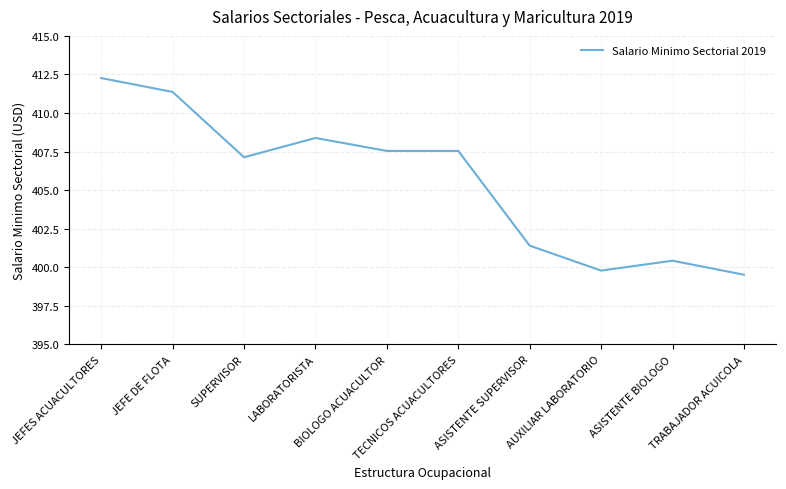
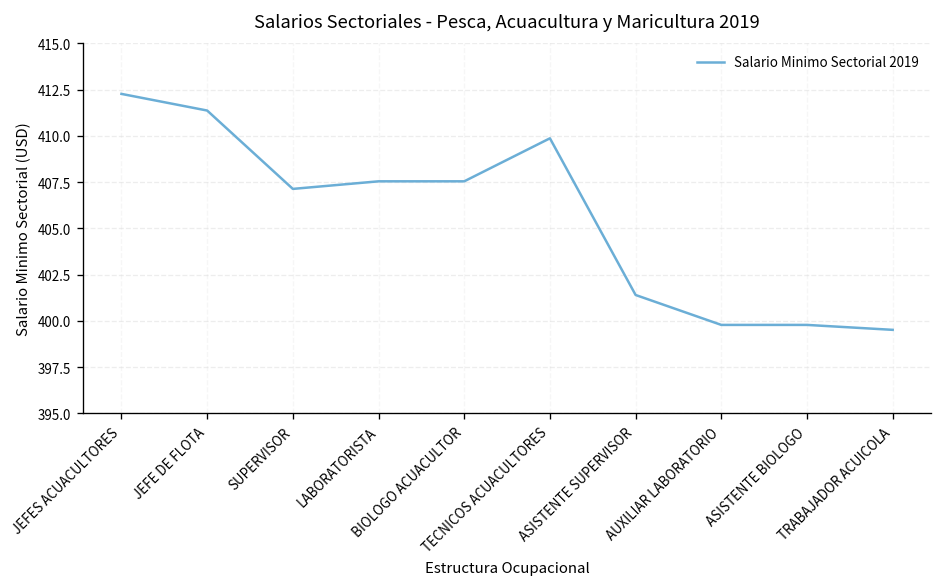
LABORATORISTA: 408.4 -> 407.5
TECNICOS ACUACULTORES: 407.5 -> 409.9
ASISTENTE BIOLOGO: 400.4 -> 399.8
